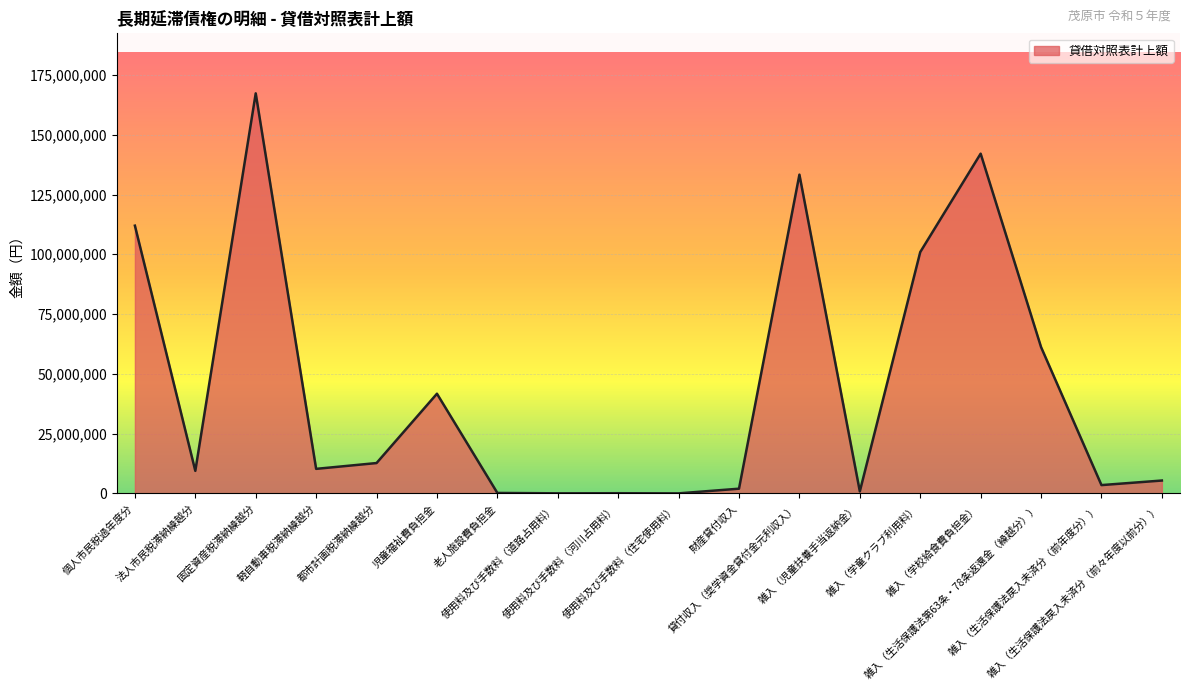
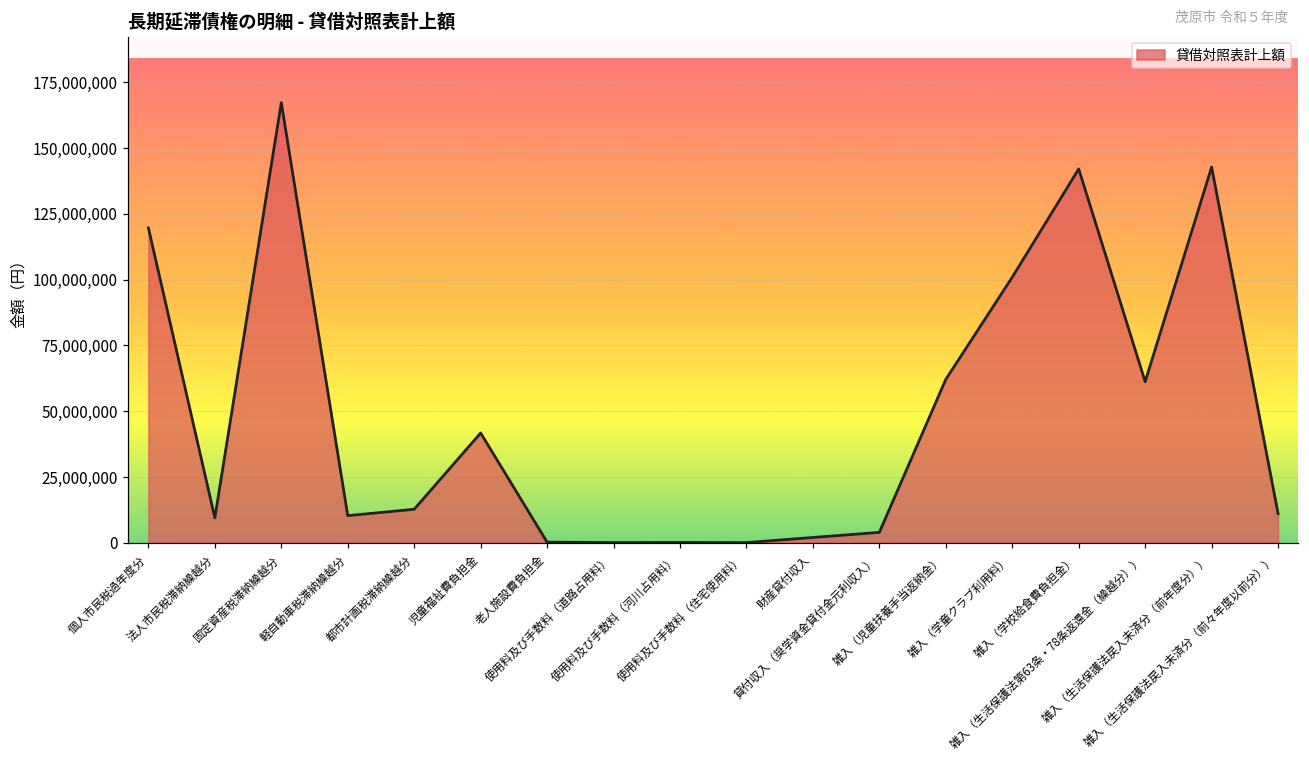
個人市民税過年度分: 112,000,000 -> 120,000,000
貸付収入（奨学資金貸付金元利収入）: 133,000,000 -> 4,000,000
雑入（児童扶養手当返納金）: 1,000,000 -> 62,000,000
雑入（生活保護法戻入未済分（前年度分））: 3,000,000 -> 143,000,000
雑入（生活保護法戻入未済分（前々年度以前分））: 5,000,000 -> 11,000,000
